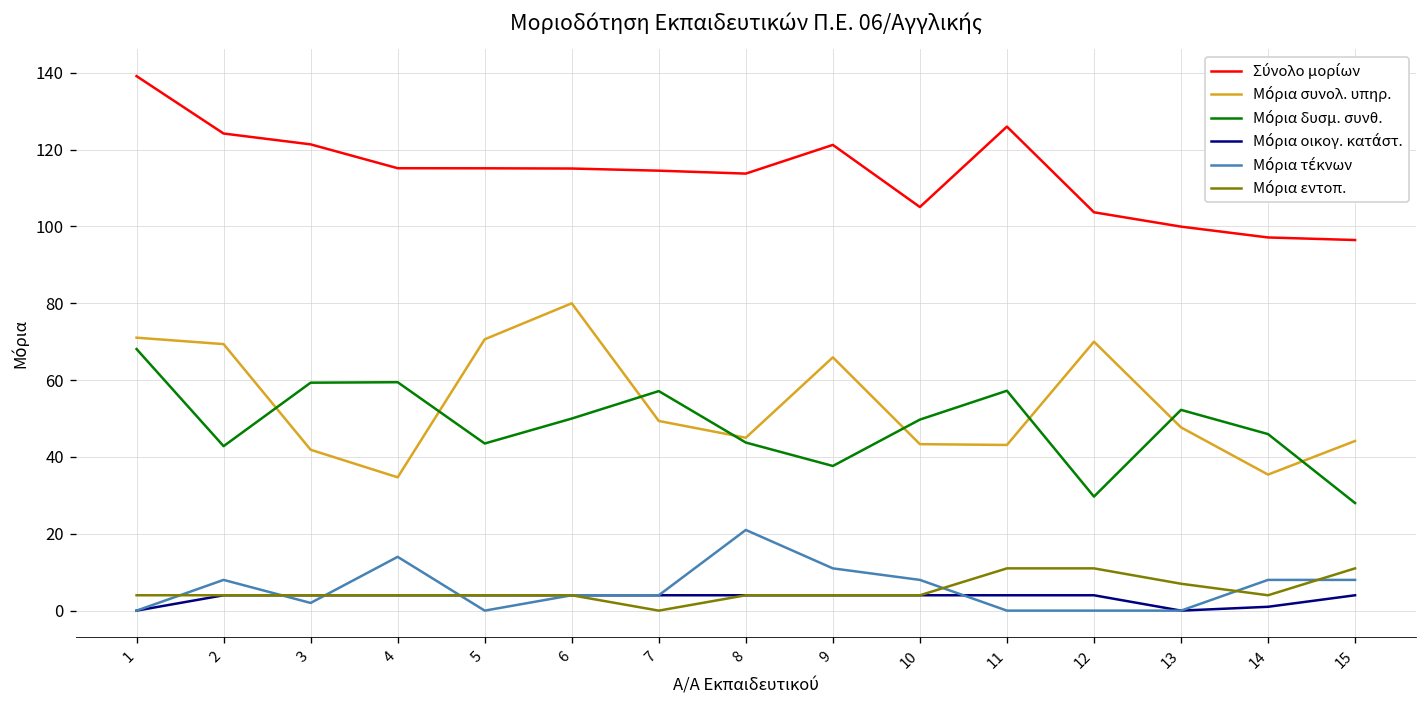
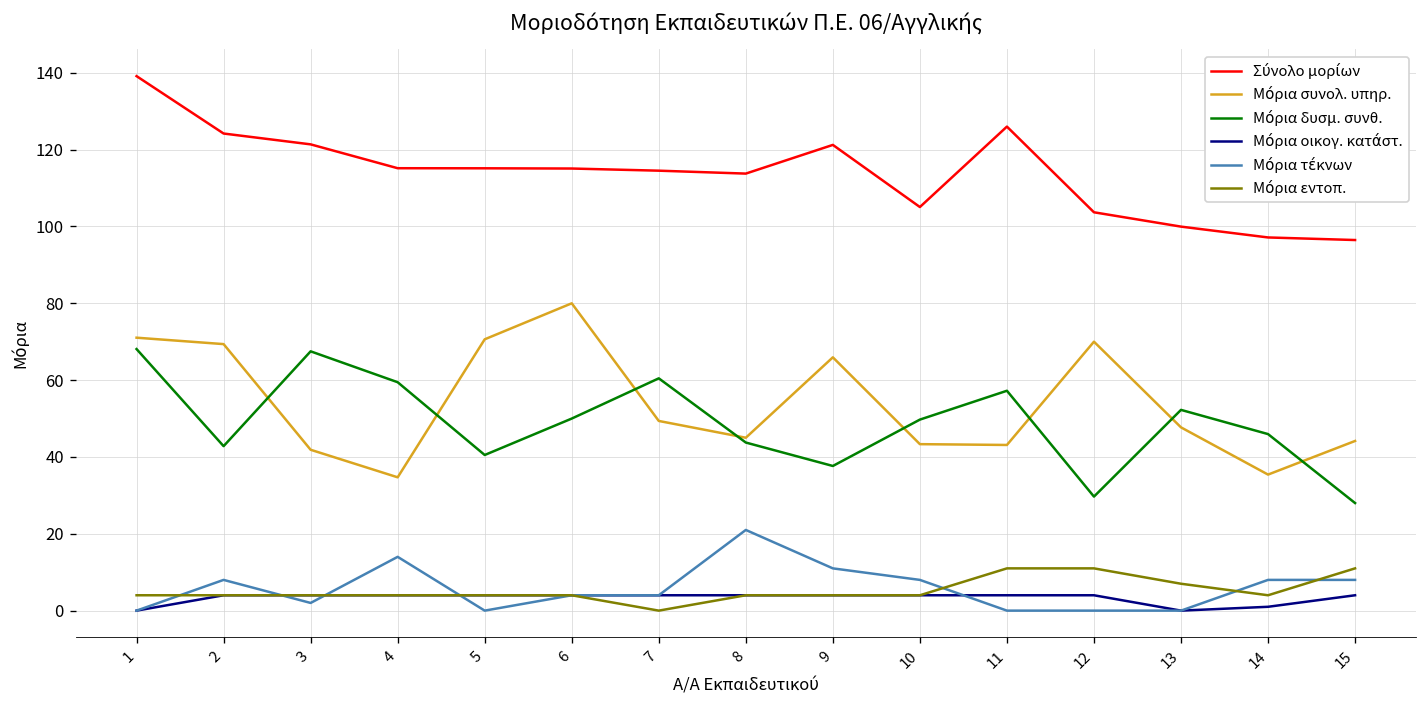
Μόρια δυσμ. συνθ., 3: 59 -> 67
Μόρια δυσμ. συνθ., 5: 44 -> 41
Μόρια δυσμ. συνθ., 7: 57 -> 60
